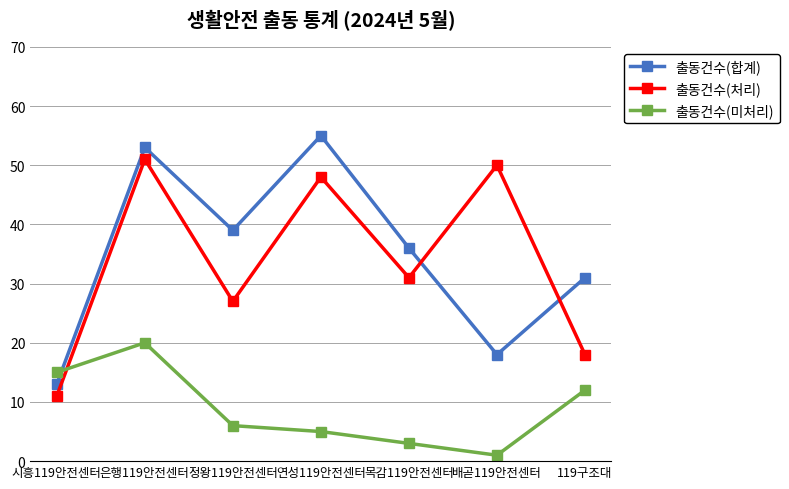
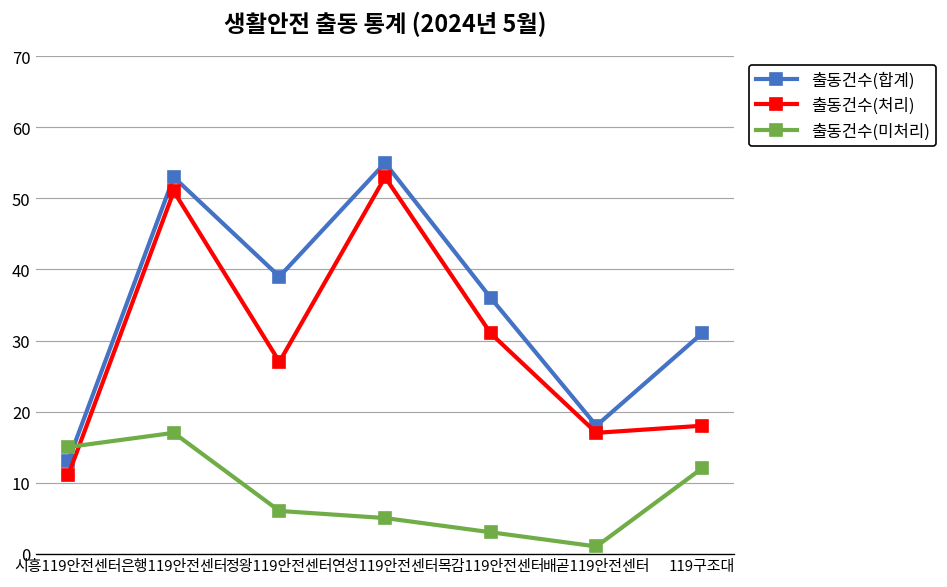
출동건수(미처리), 은행119안전센터: 20 -> 17
출동건수(처리), 연성119안전센터: 48 -> 53
출동건수(처리), 배곧119안전센터: 50 -> 17
